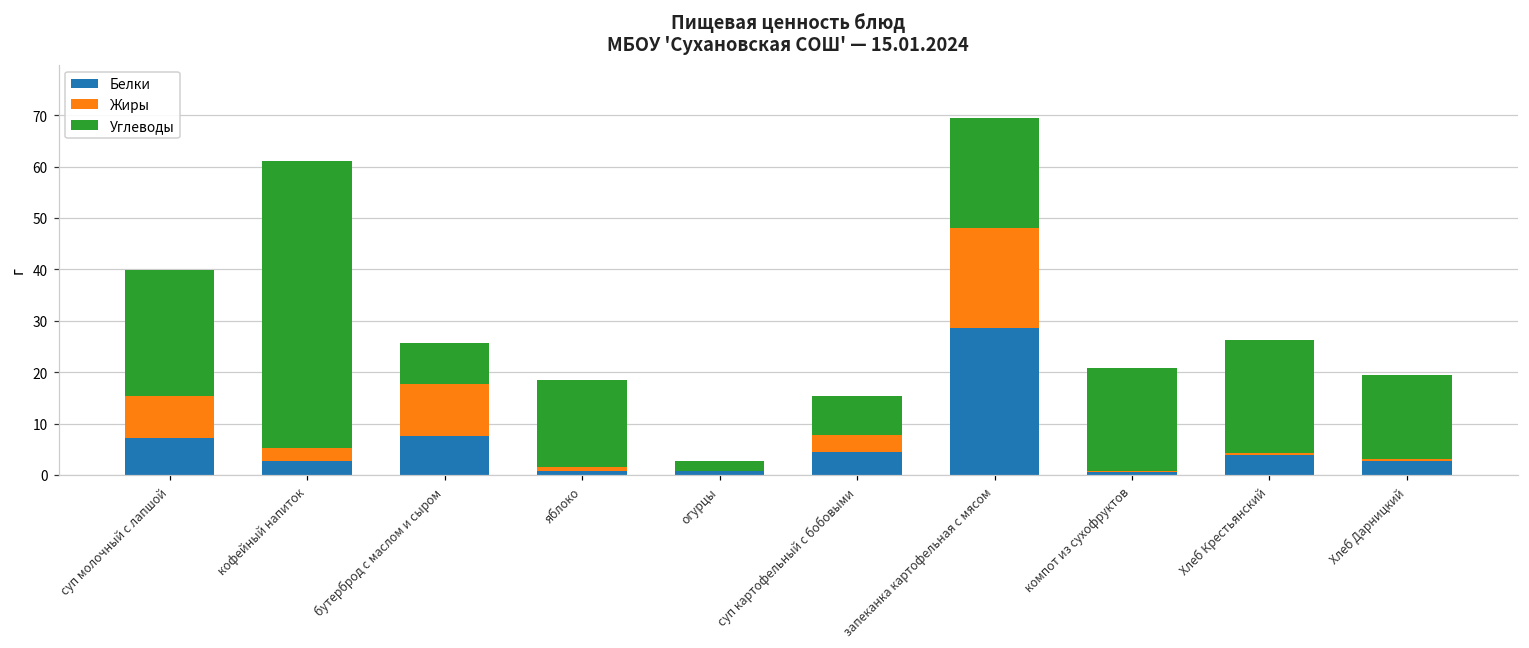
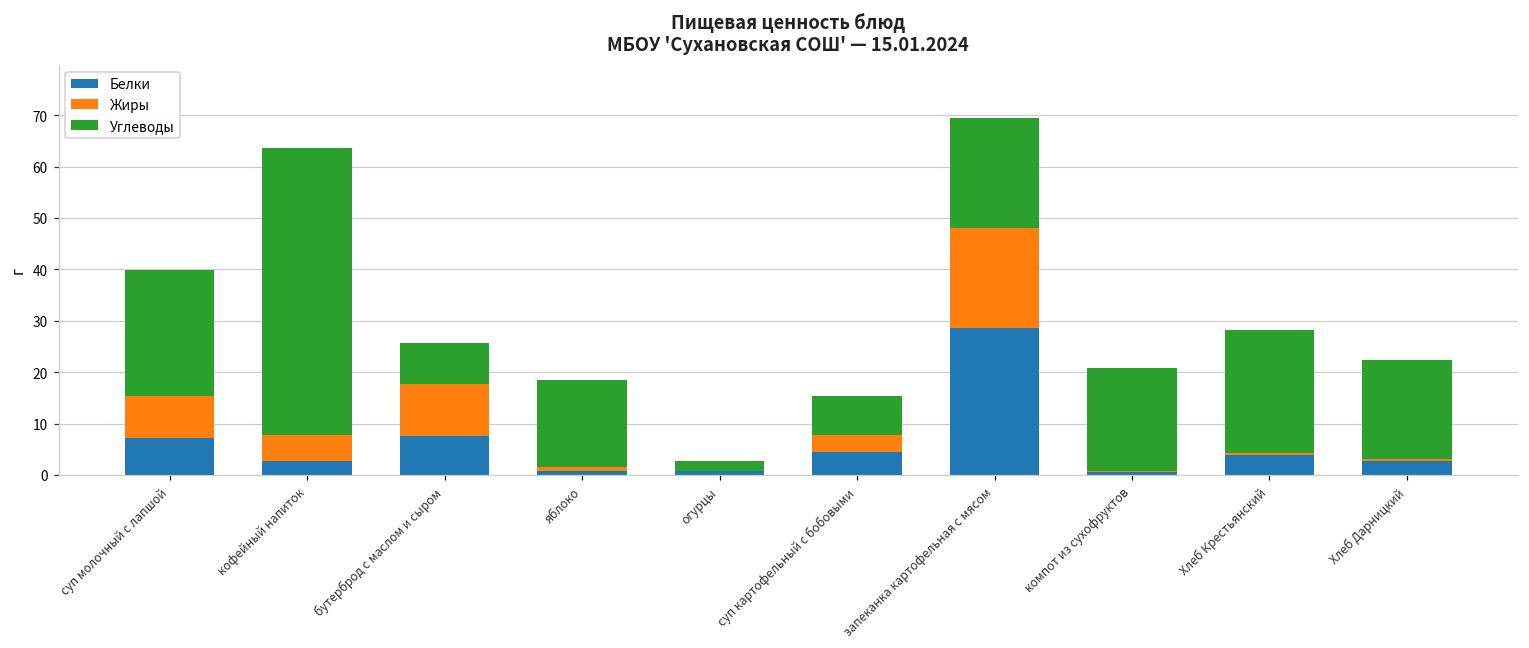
Жиры, кофейный напиток: 2 -> 5
Углеводы, Хлеб Крестьянский: 22 -> 24
Углеводы, Хлеб Дарницкий: 16 -> 19
